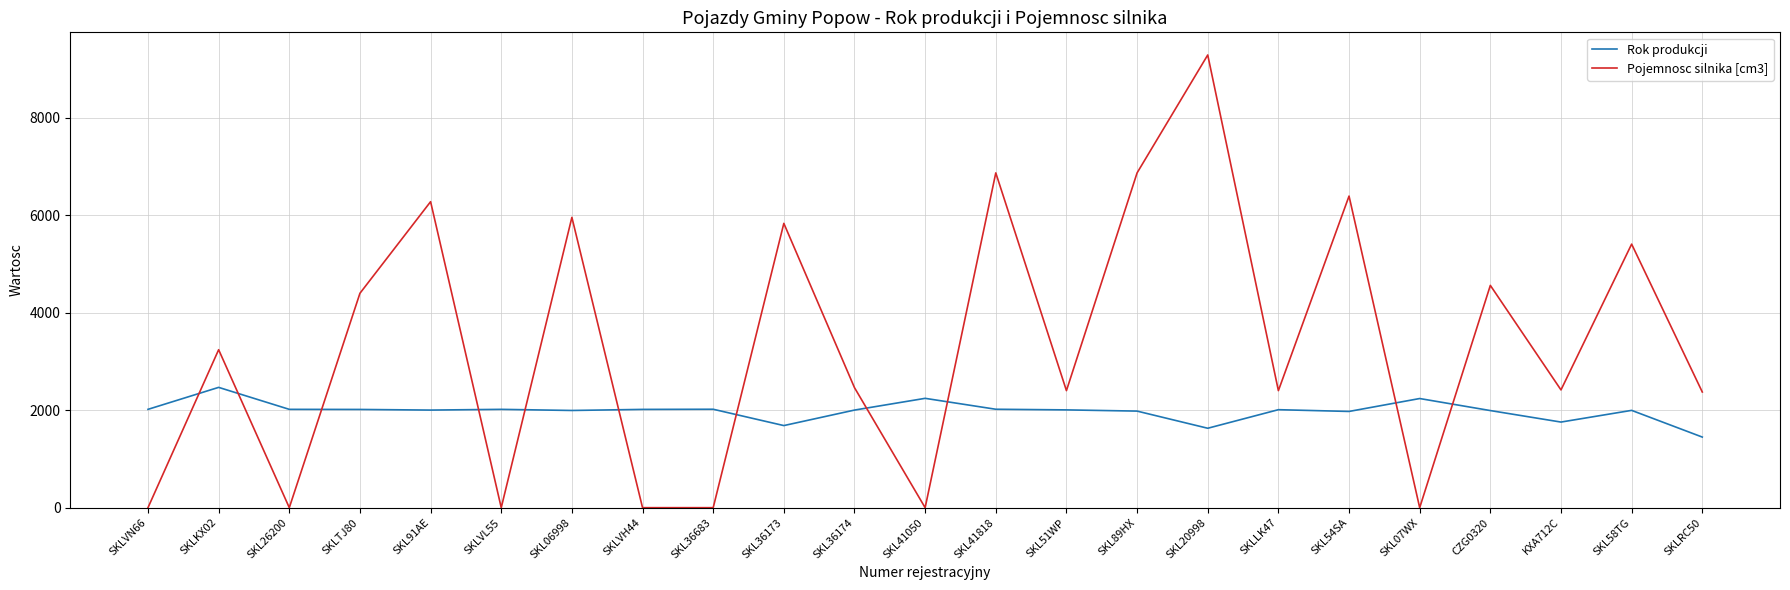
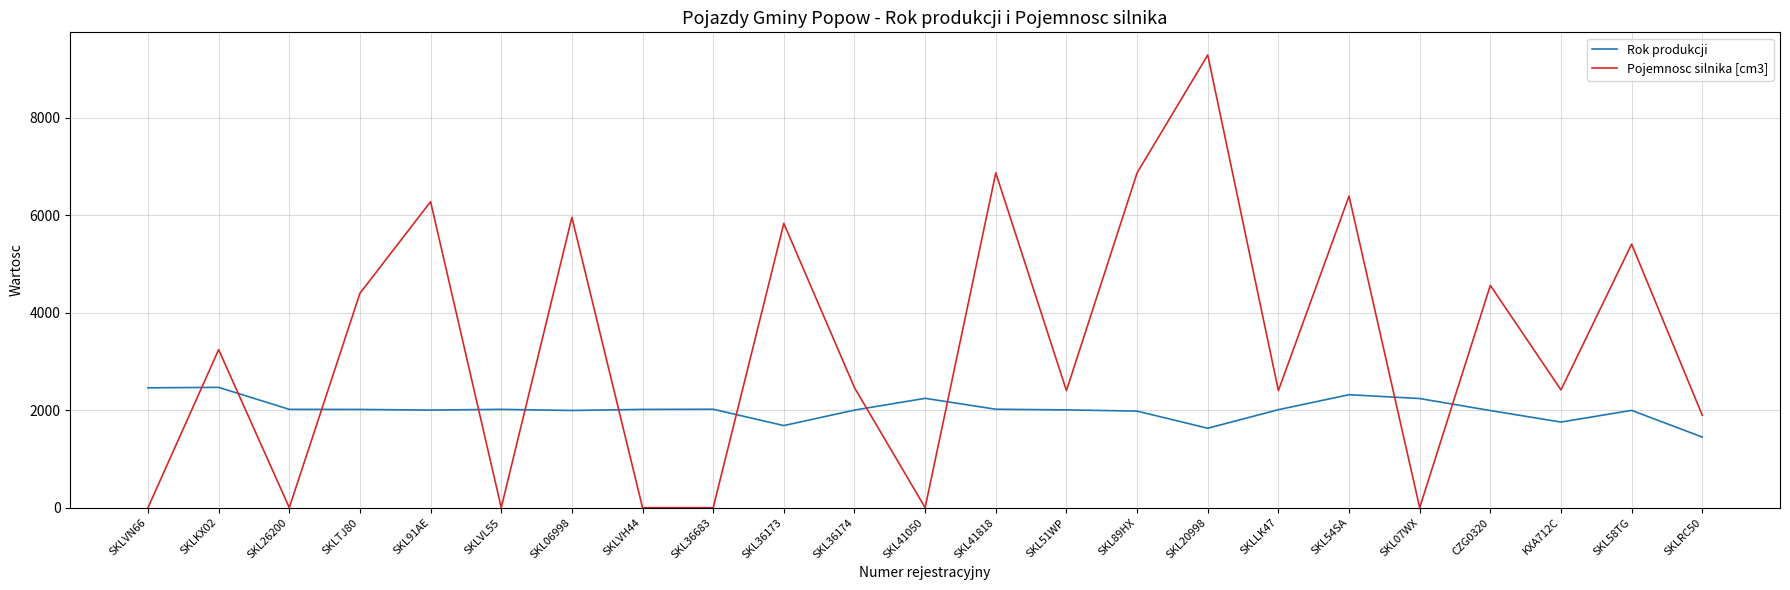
Rok produkcji, SKLVN66: 2000 -> 2500
Rok produkcji, SKL54SA: 2000 -> 2300
Pojemnosc silnika [cm3], SKLRC50: 2400 -> 1900
